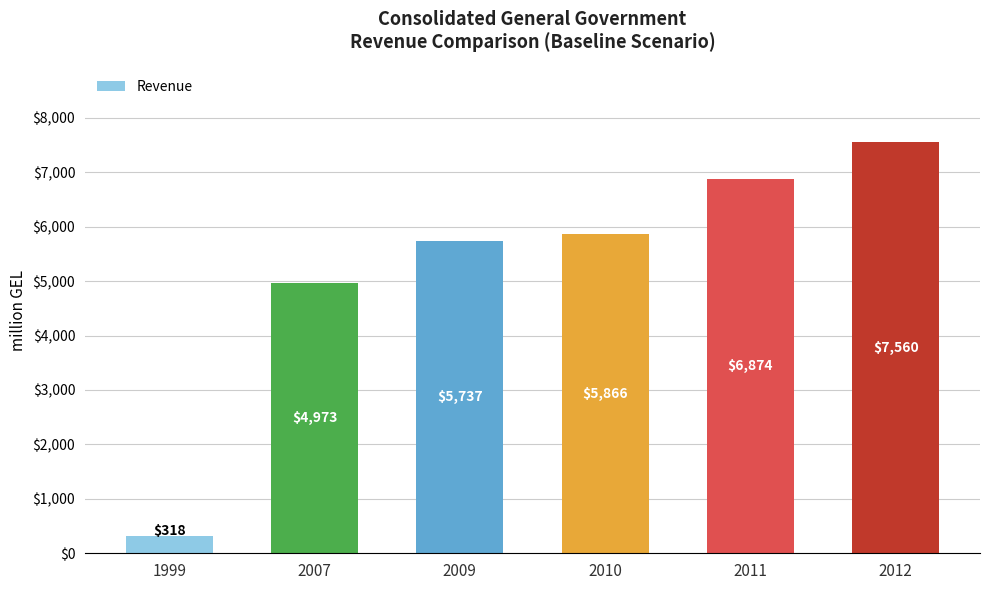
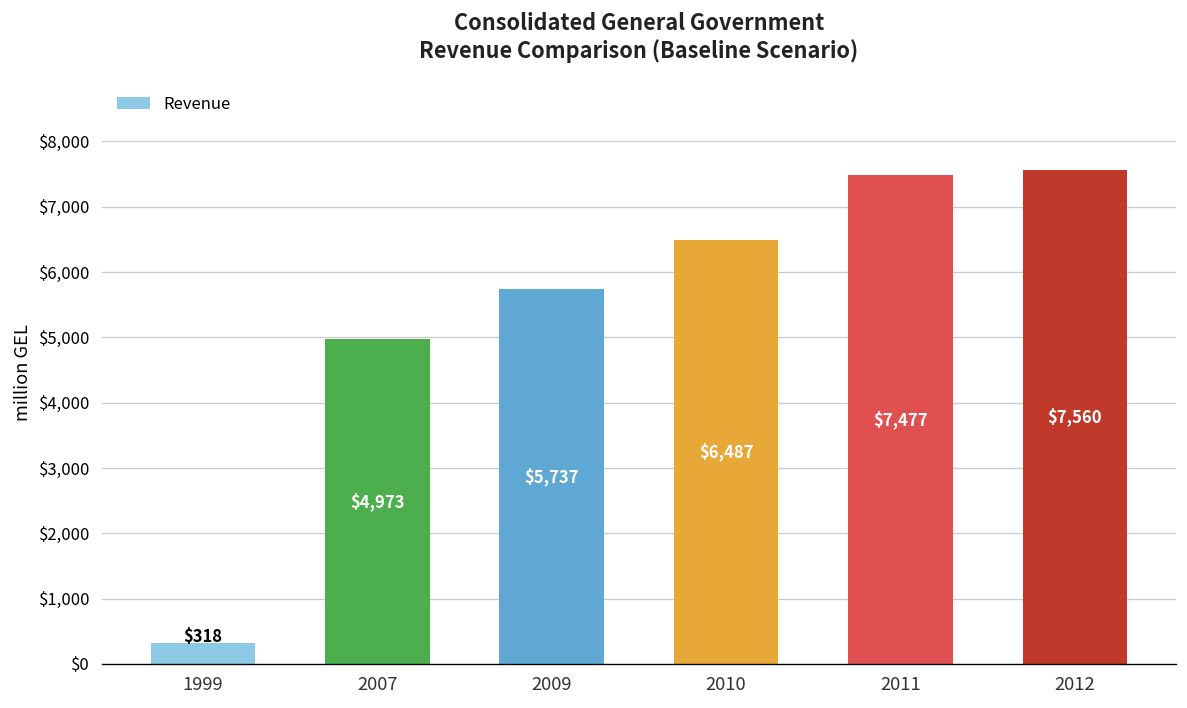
2010: $5,866 -> $6,487
2011: $6,874 -> $7,477
